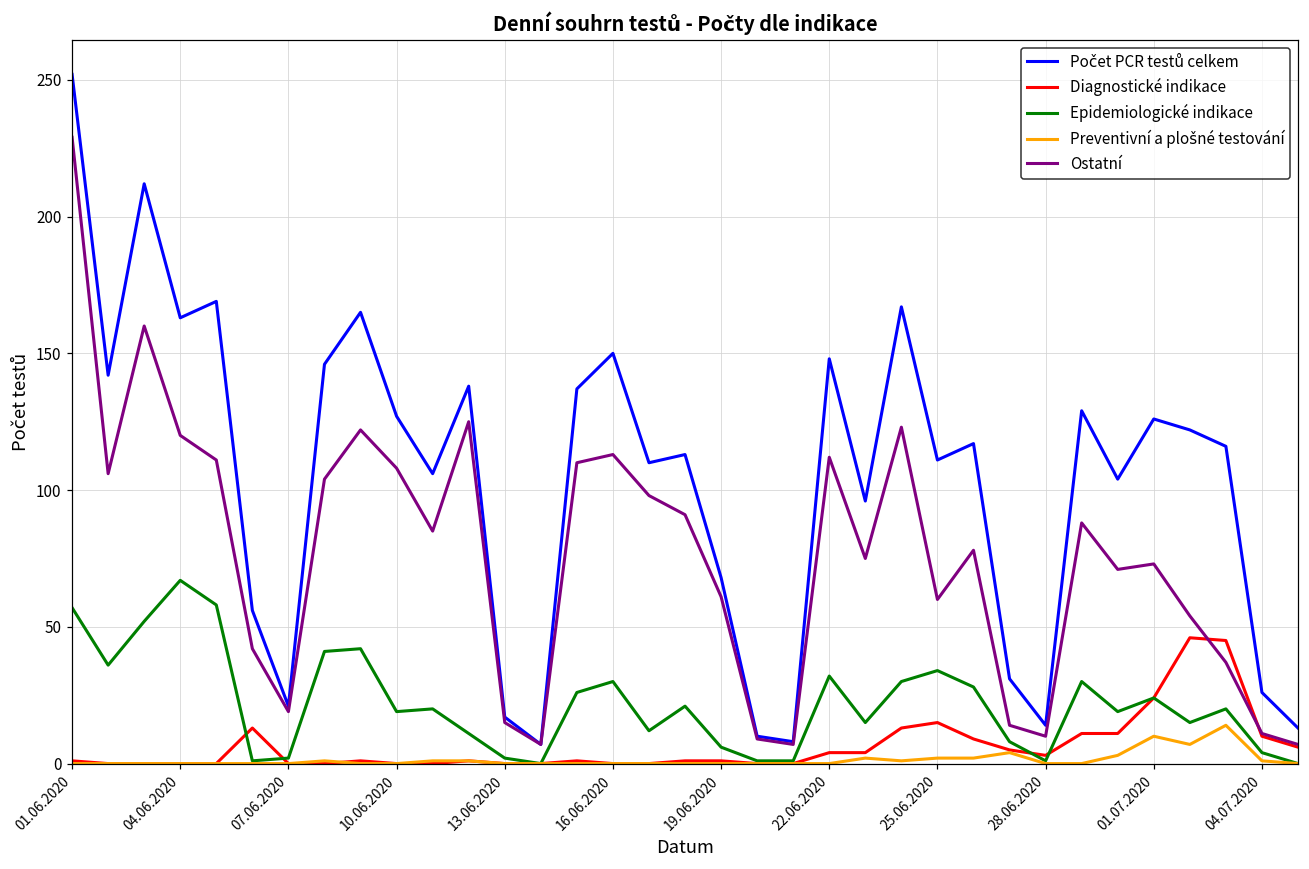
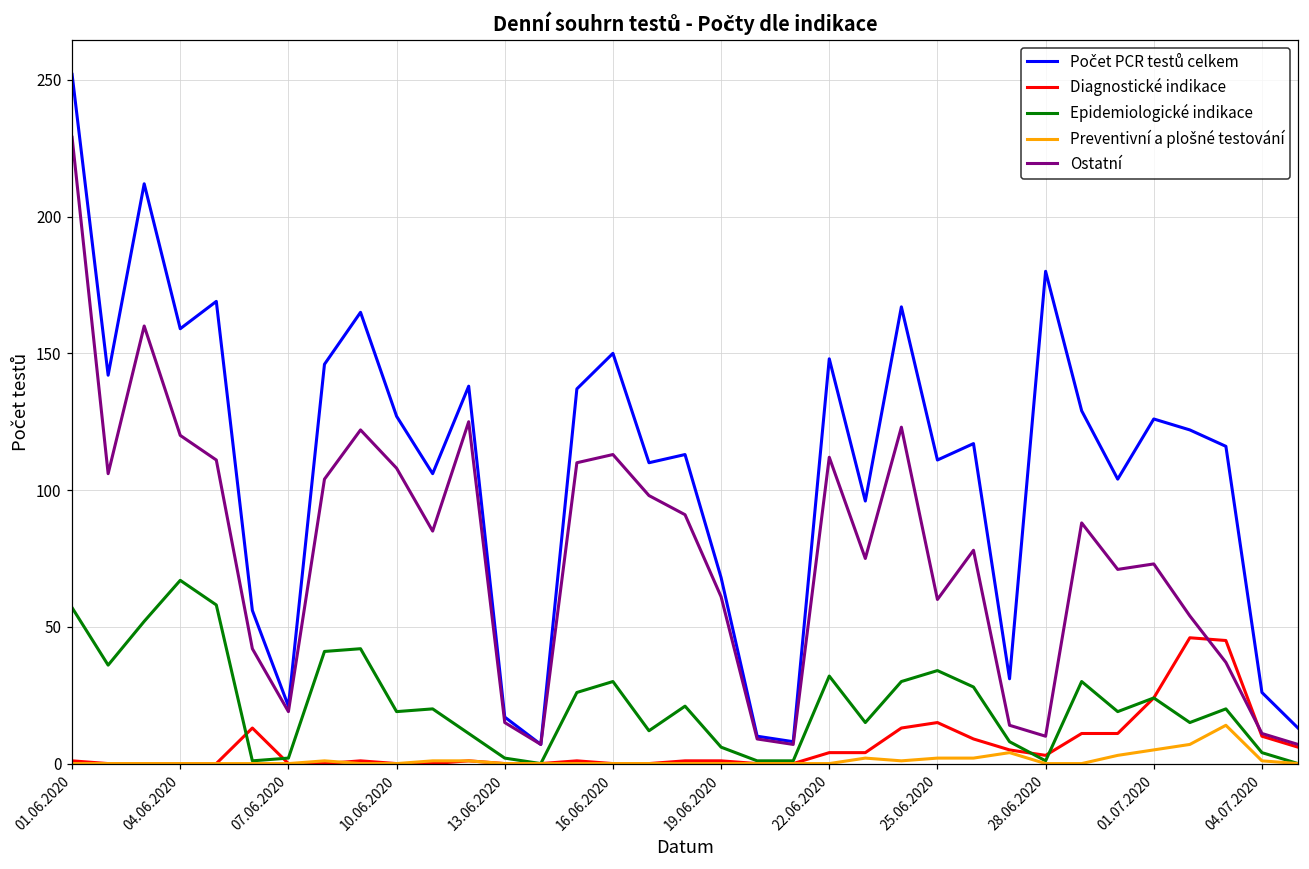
Počet PCR testů celkem, 04.06.2020: 163 -> 159
Počet PCR testů celkem, 28.06.2020: 14 -> 180
Preventivní a plošné testování, 01.07.2020: 10 -> 5
